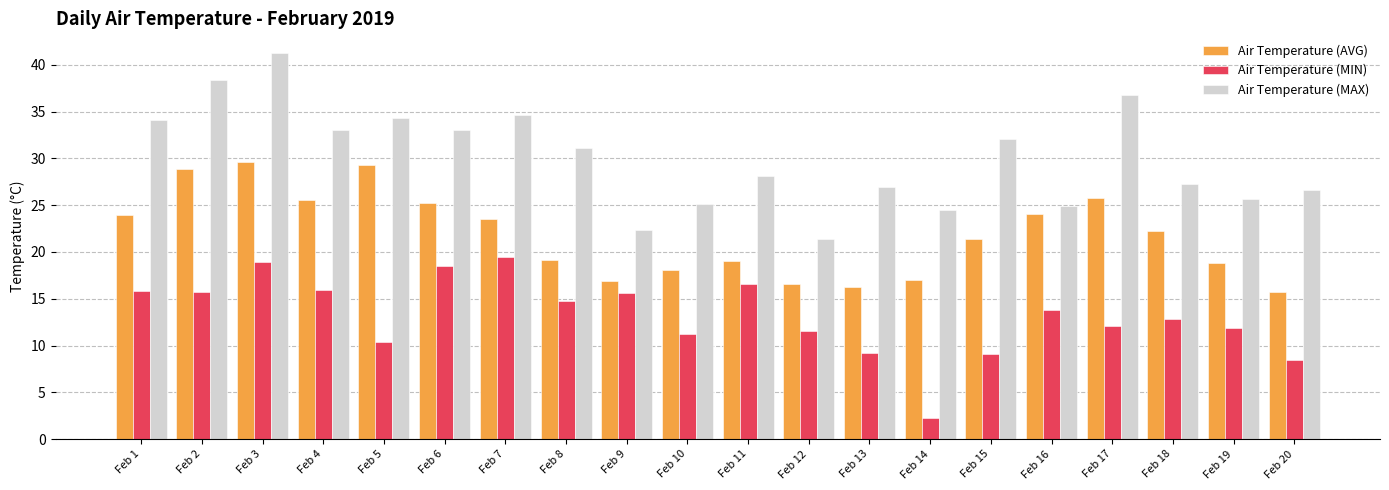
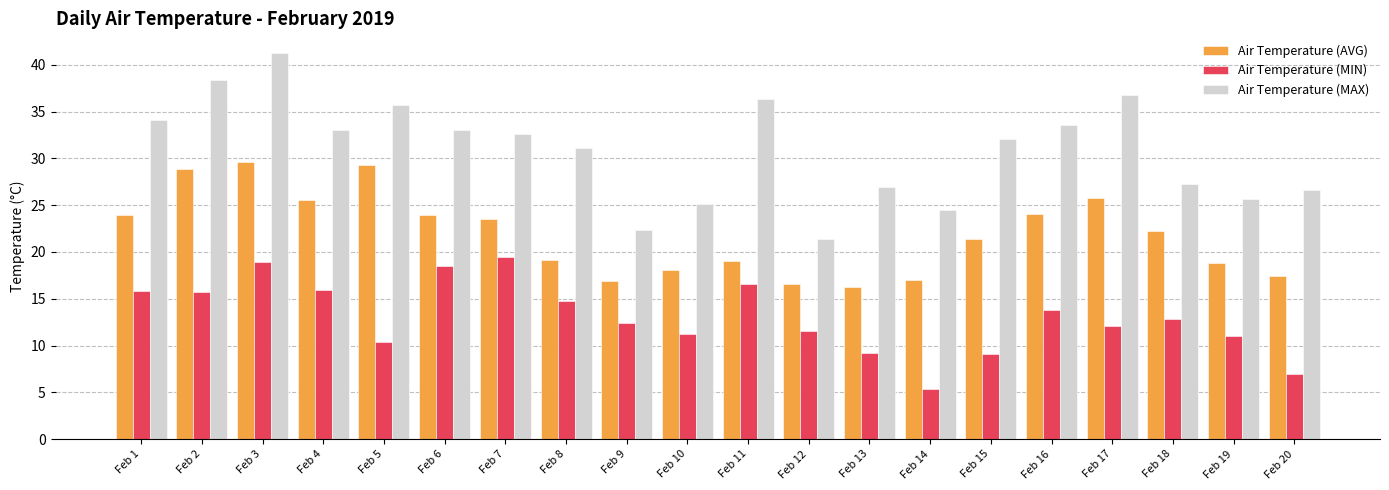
Air Temperature (MAX), Feb 5: 34 -> 36
Air Temperature (AVG), Feb 6: 25 -> 24
Air Temperature (MAX), Feb 7: 35 -> 33
Air Temperature (MIN), Feb 9: 16 -> 12
Air Temperature (MAX), Feb 11: 28 -> 36
Air Temperature (MIN), Feb 14: 2 -> 5
Air Temperature (MAX), Feb 16: 25 -> 34
Air Temperature (MIN), Feb 19: 12 -> 11
Air Temperature (AVG), Feb 20: 16 -> 17
Air Temperature (MIN), Feb 20: 8 -> 7
